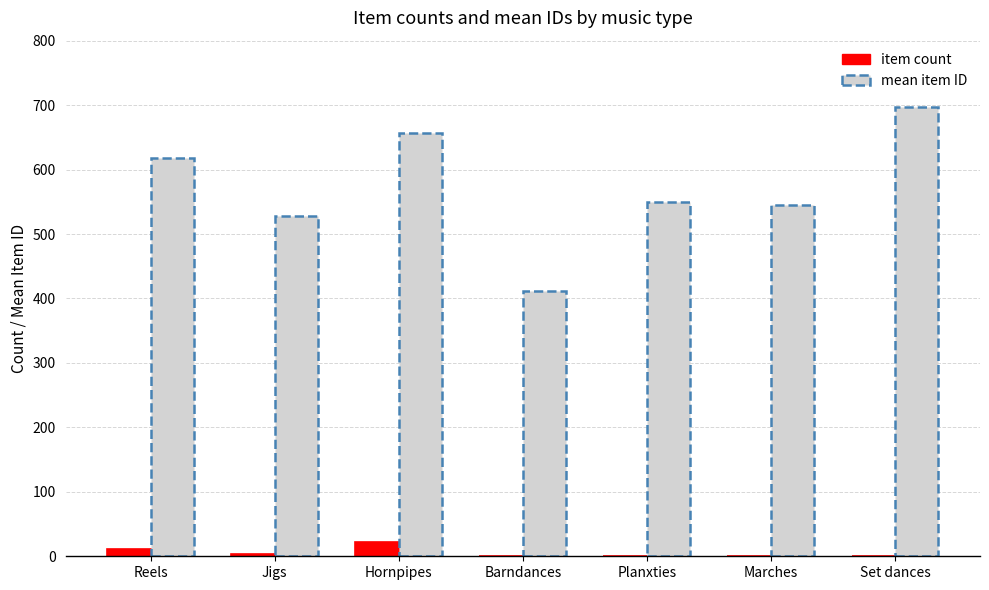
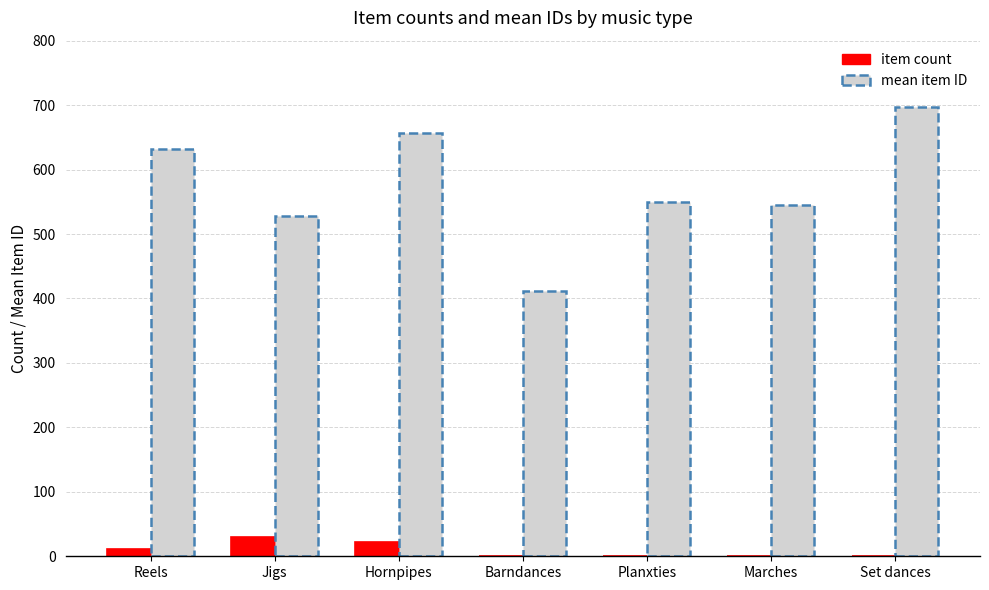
mean item ID, Reels: 620 -> 630
item count, Jigs: 0 -> 30
